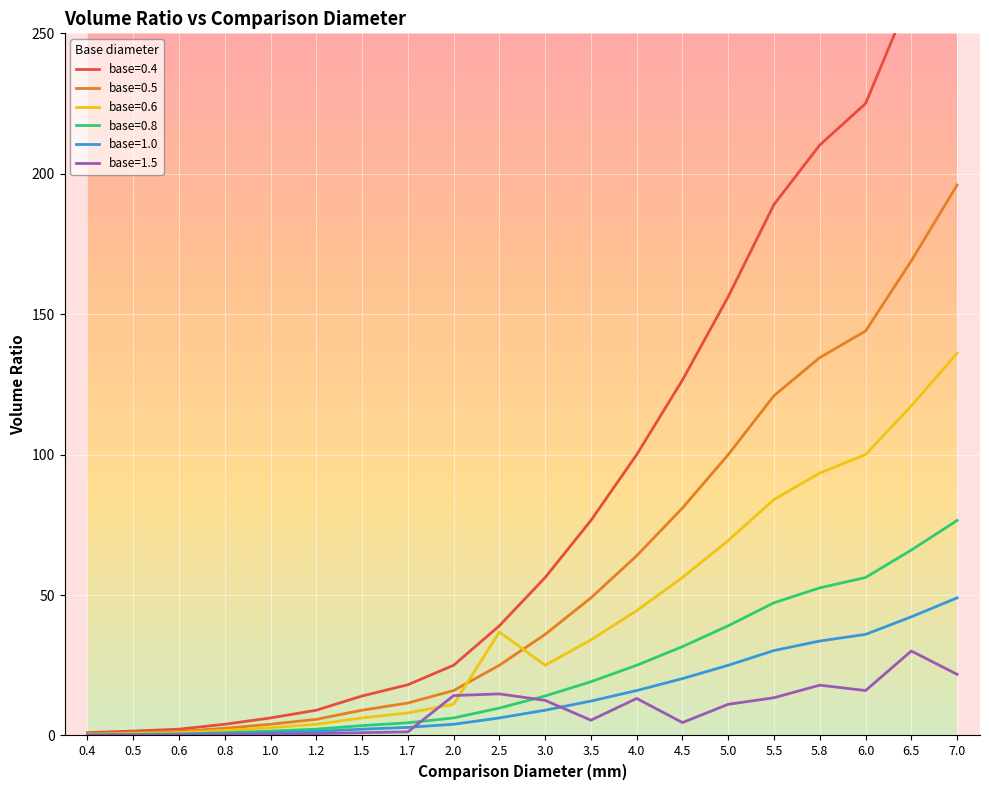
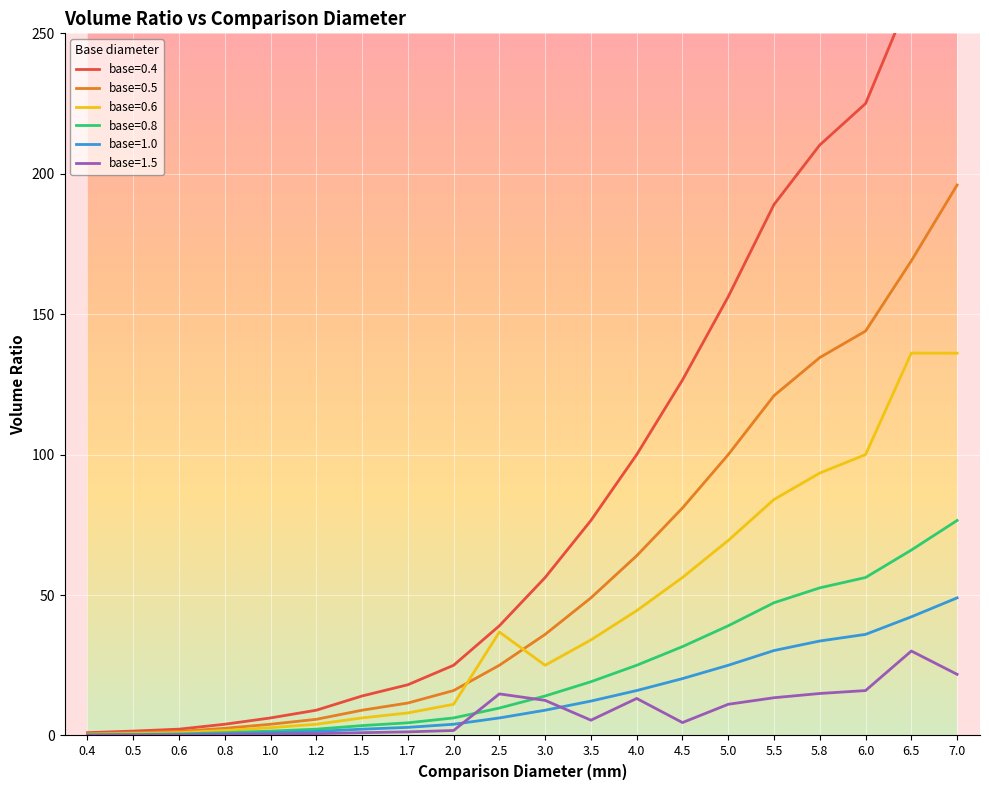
base=1.5, 2.0: 14 -> 2
base=1.5, 5.8: 18 -> 15
base=0.6, 6.5: 117 -> 136
